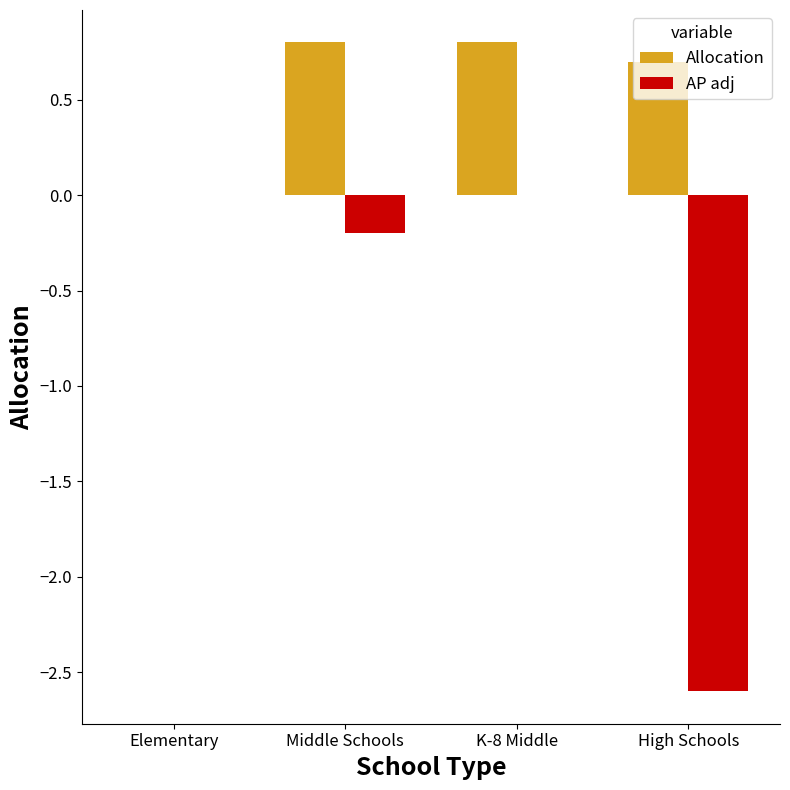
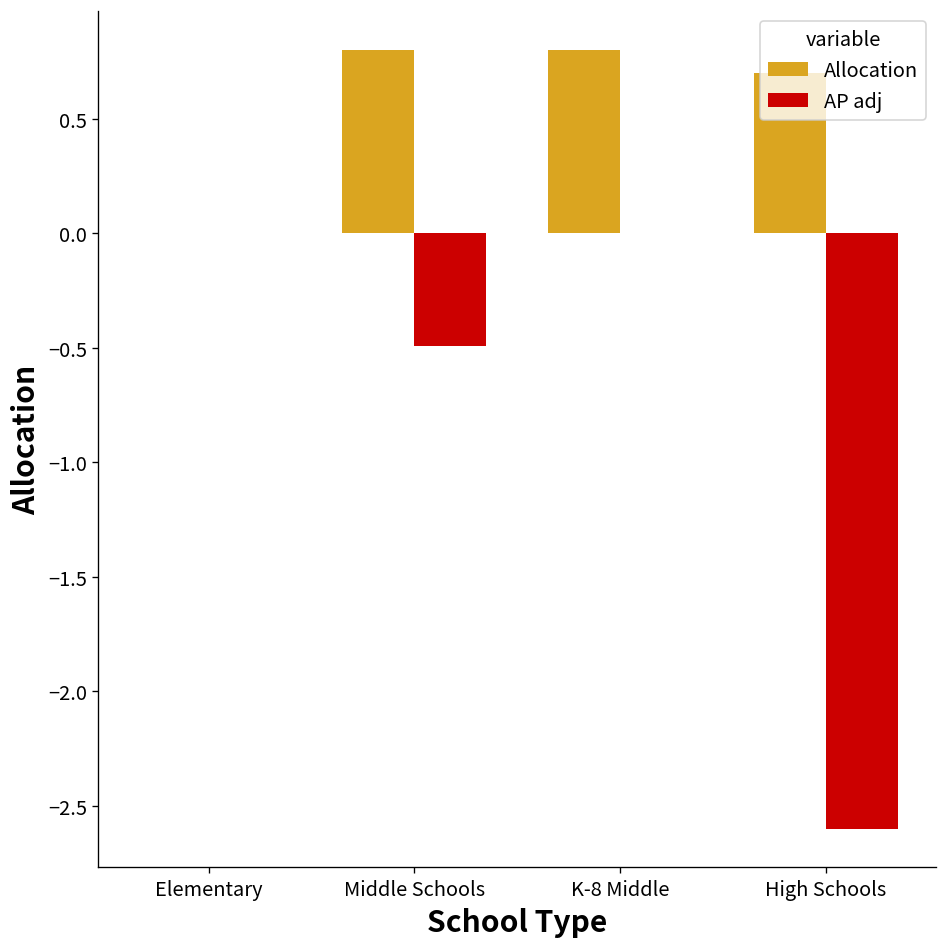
AP adj, Middle Schools: -0.20 -> -0.49
